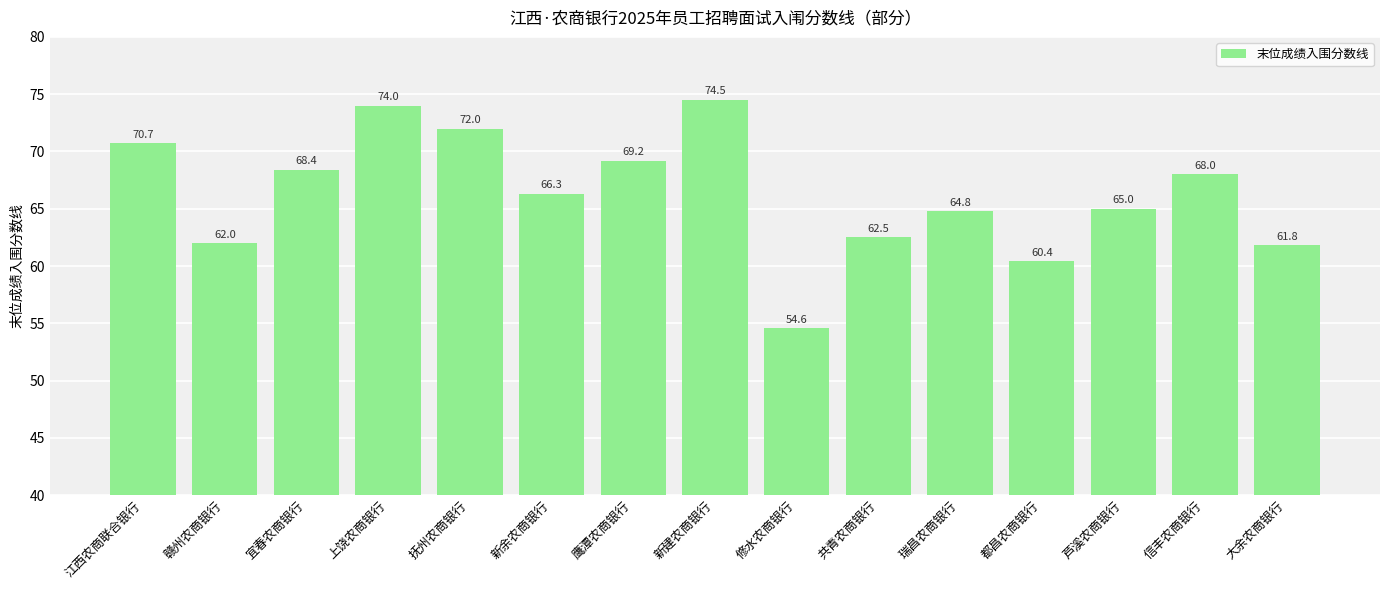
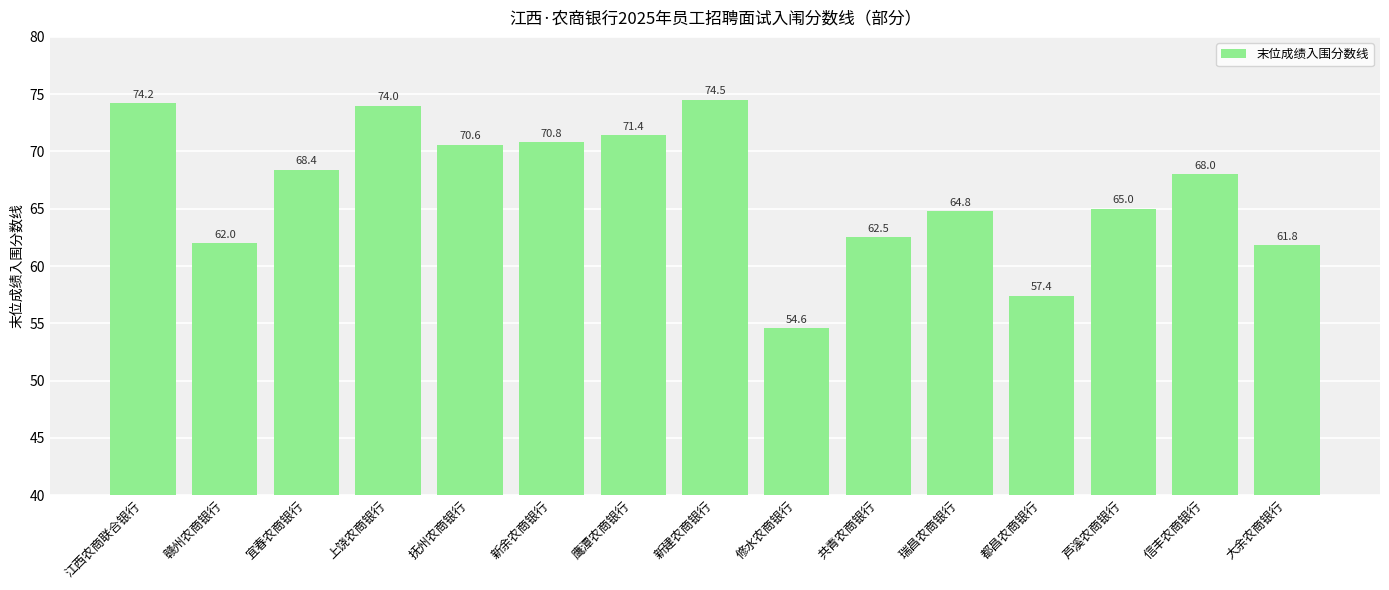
江西农商联合银行: 70.7 -> 74.2
抚州农商银行: 72.0 -> 70.6
新余农商银行: 66.3 -> 70.8
鹰潭农商银行: 69.2 -> 71.4
都昌农商银行: 60.4 -> 57.4
